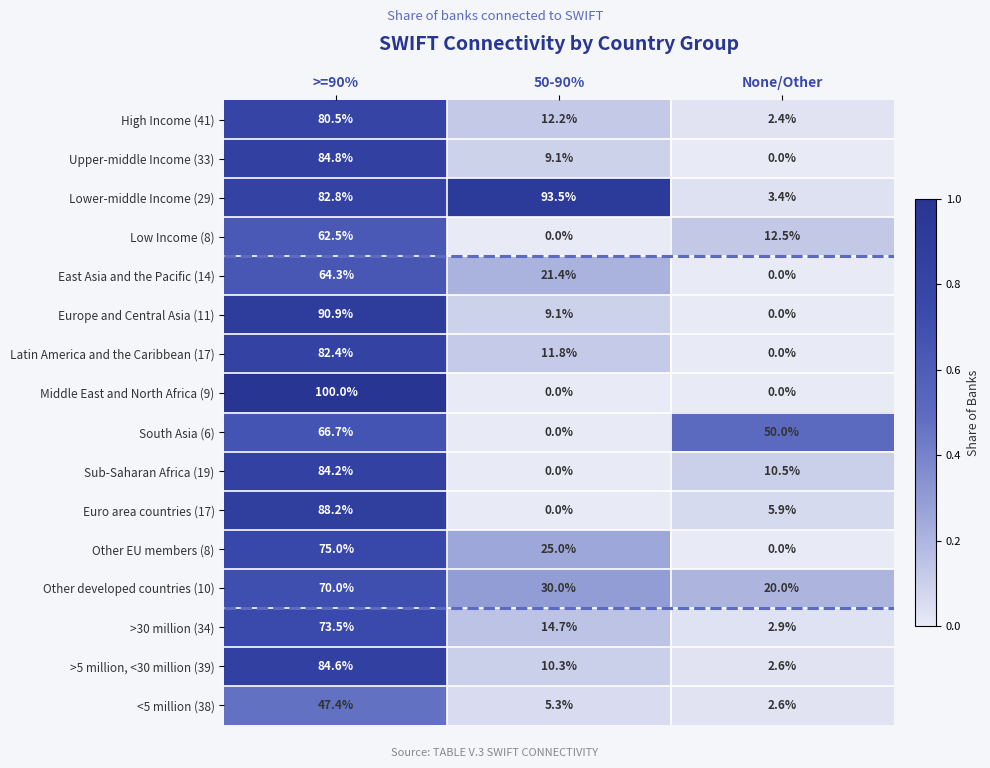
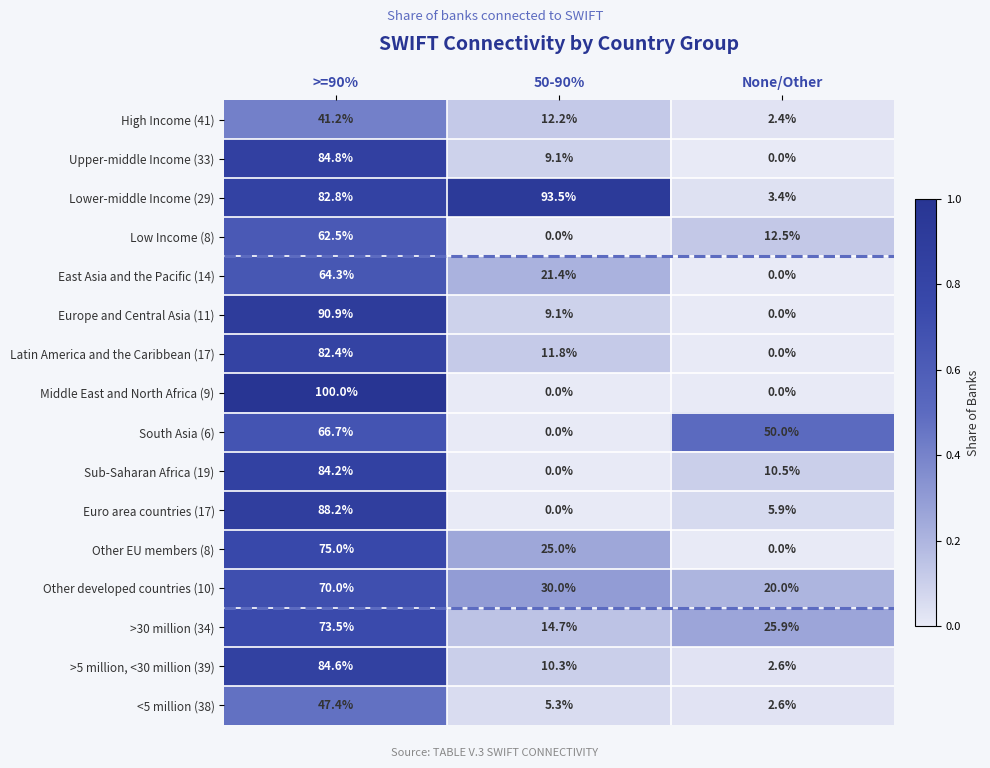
High Income (41), >=90%: 80.5% -> 41.2%
>30 million (34), None/Other: 2.9% -> 25.9%
